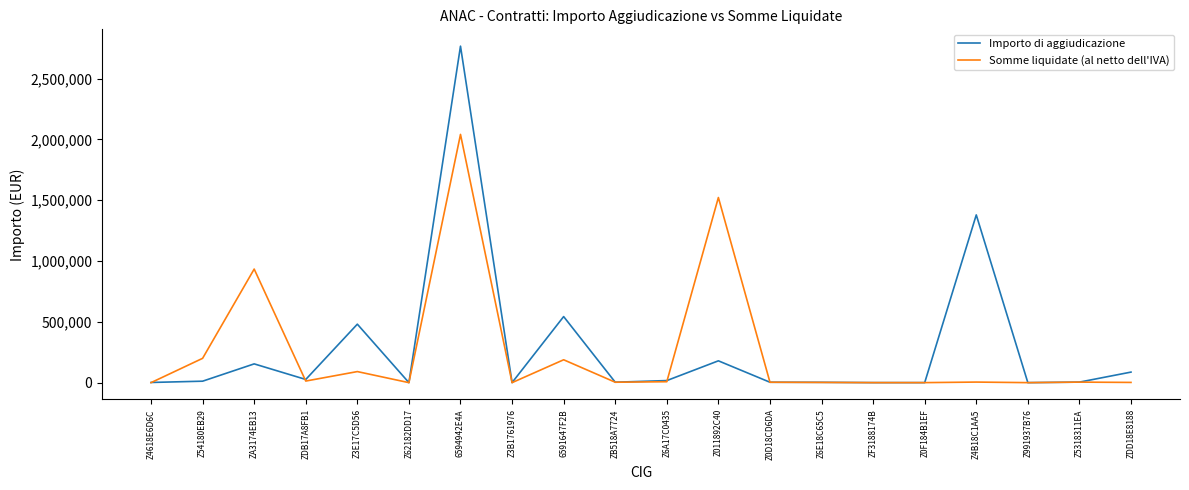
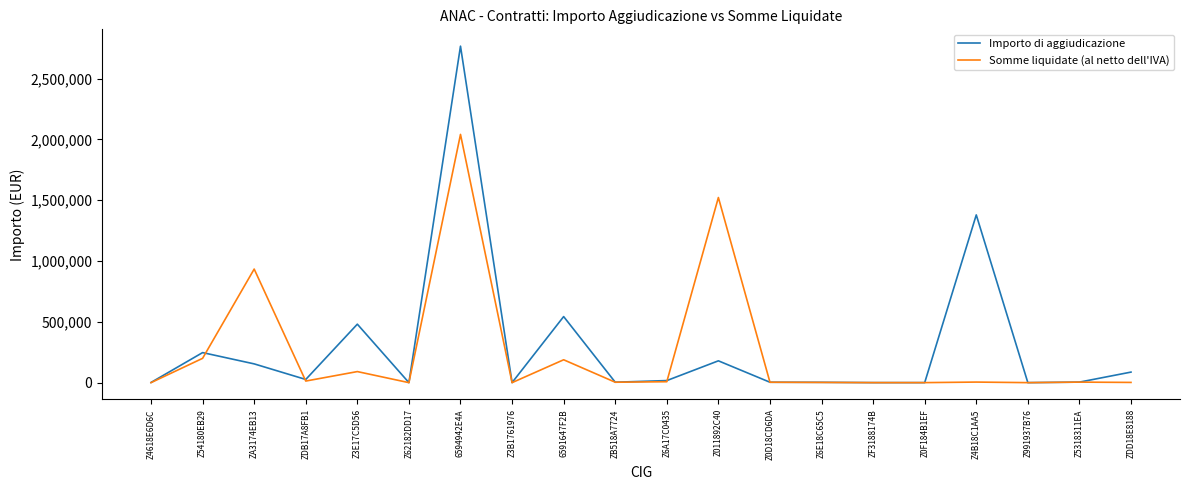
Importo di aggiudicazione, Z54180EB29: 10,000 -> 250,000
